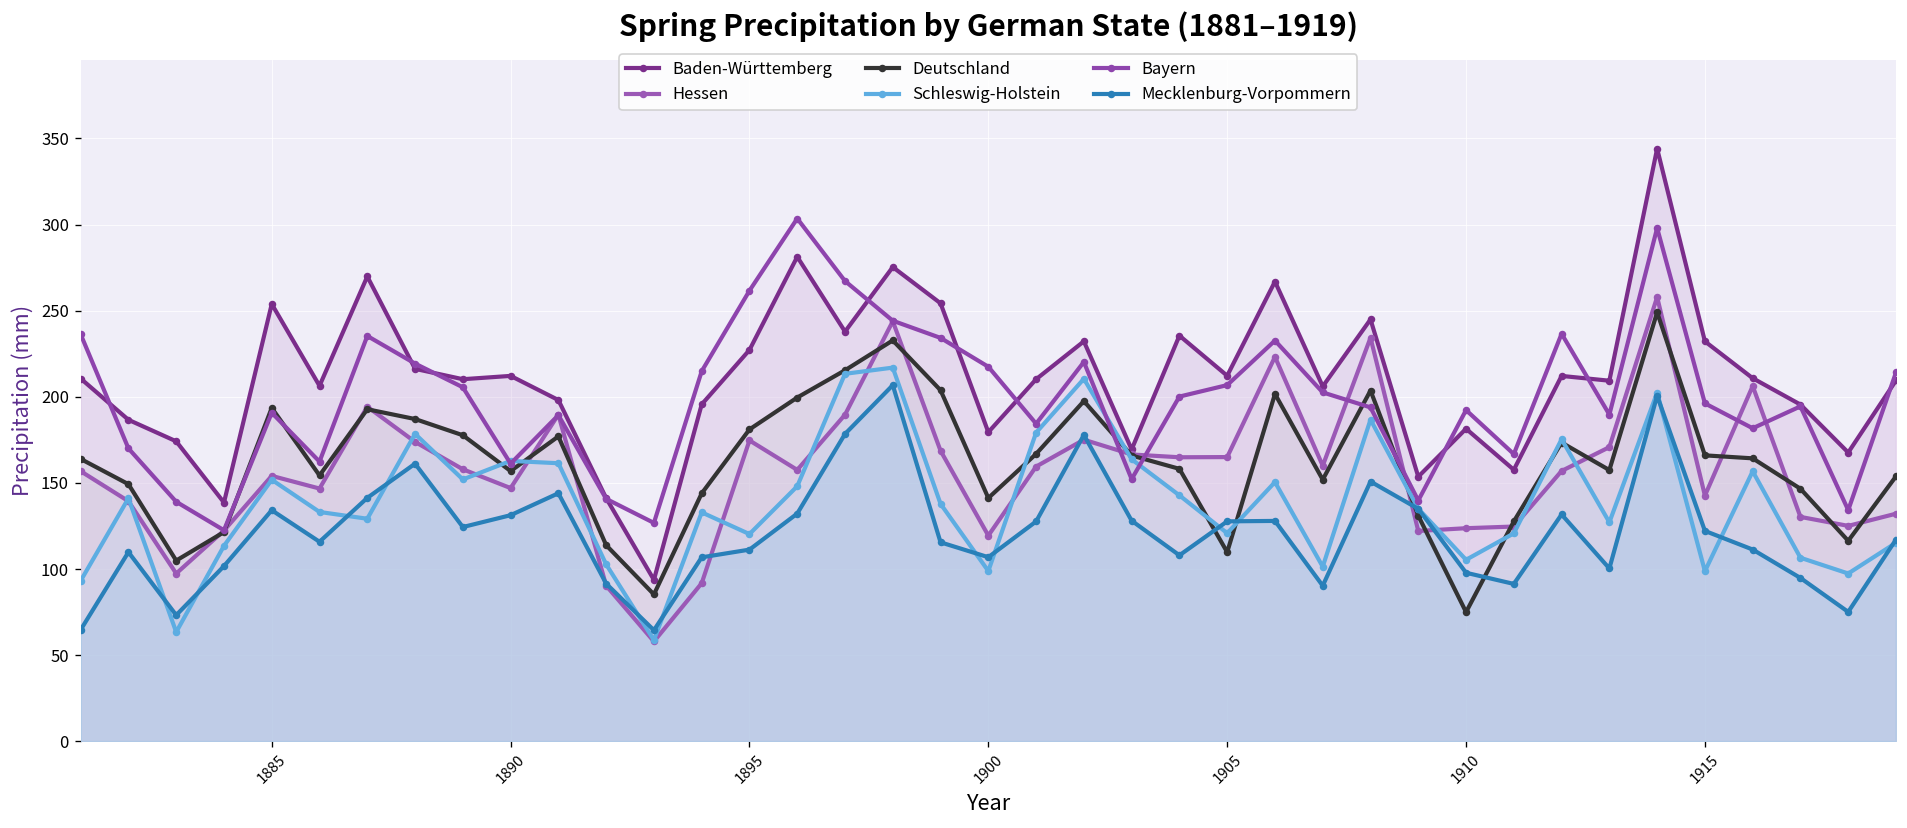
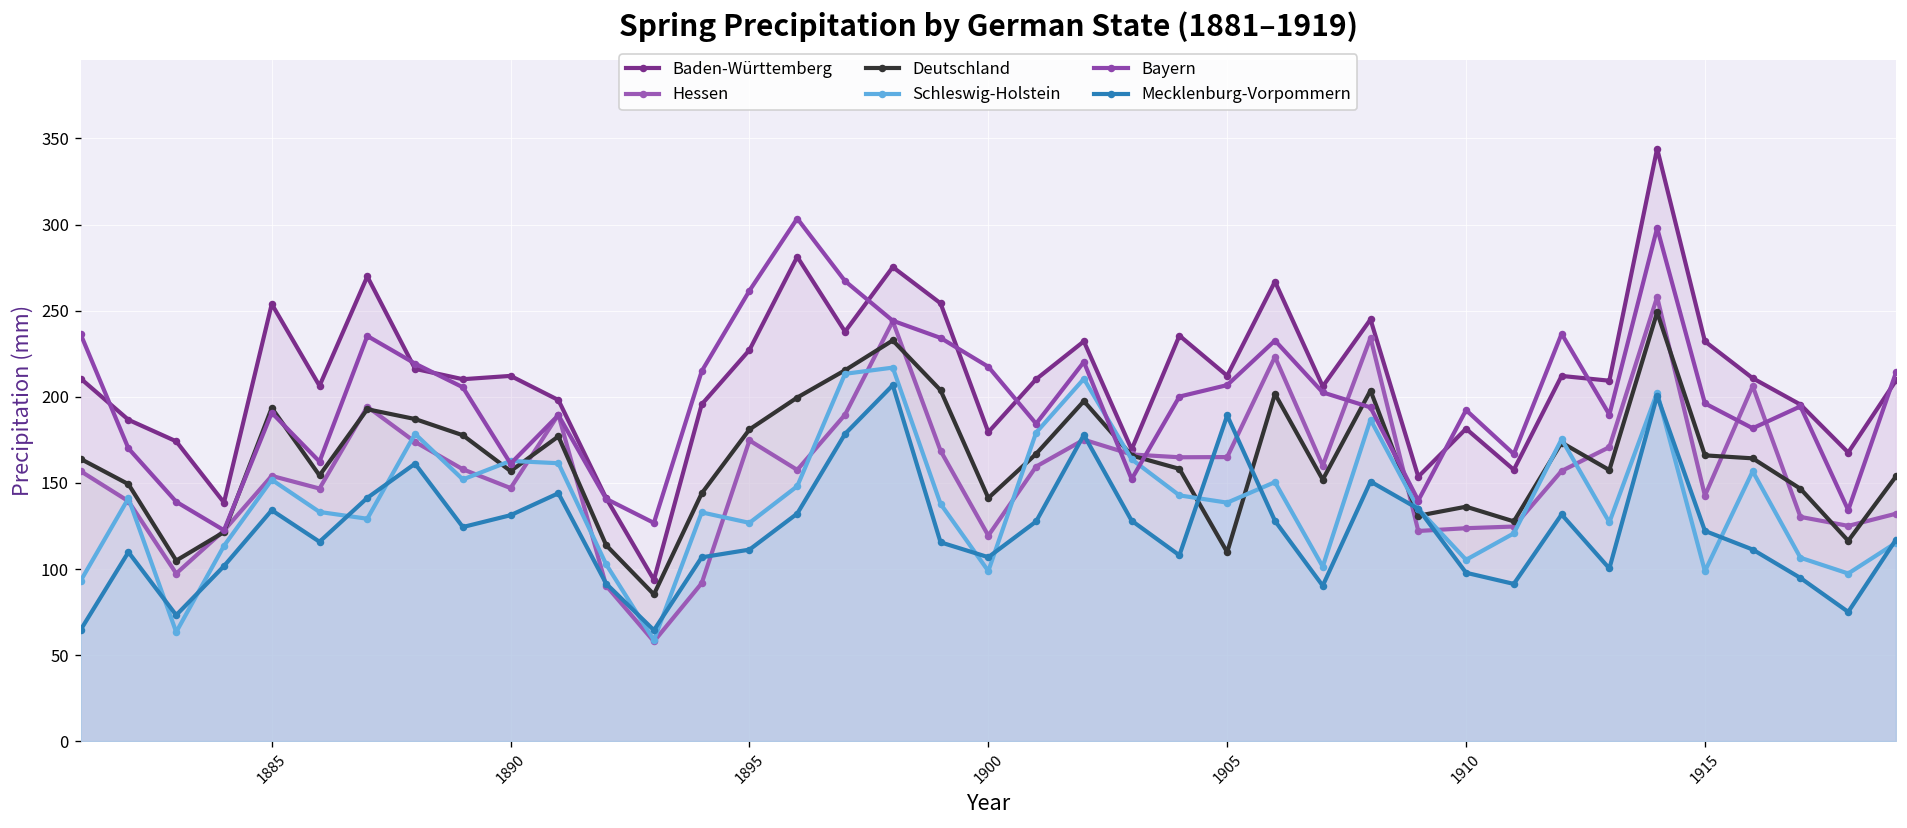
Schleswig-Holstein, 1895: 120 -> 127
Schleswig-Holstein, 1905: 121 -> 139
Mecklenburg-Vorpommern, 1905: 128 -> 189
Deutschland, 1910: 75 -> 136
